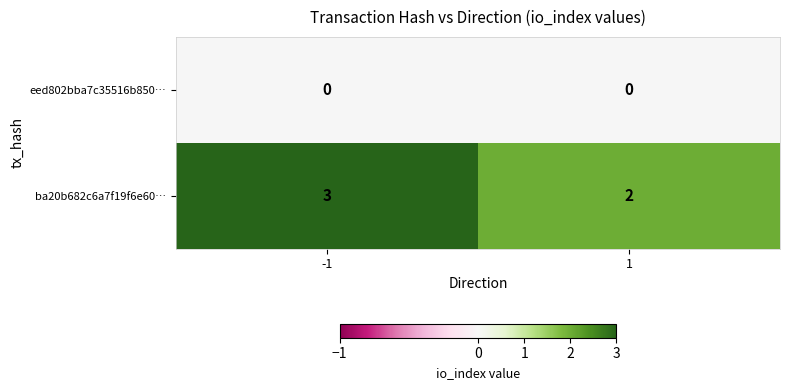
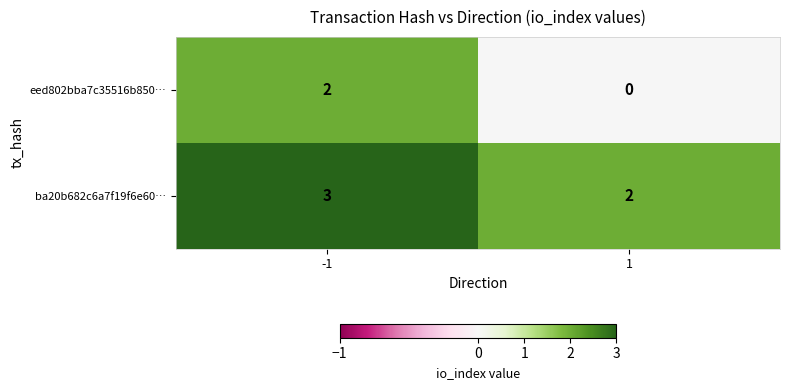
eed802bba7c35516b850…, -1: 0 -> 2
